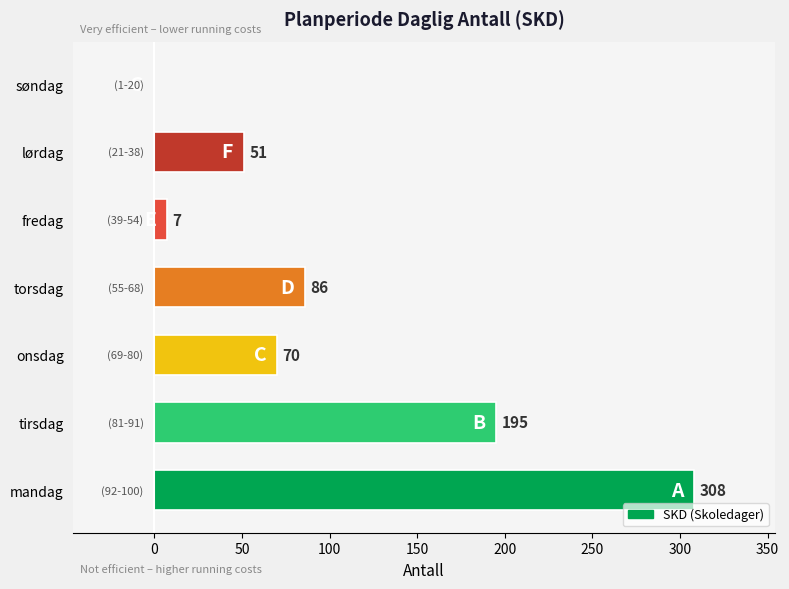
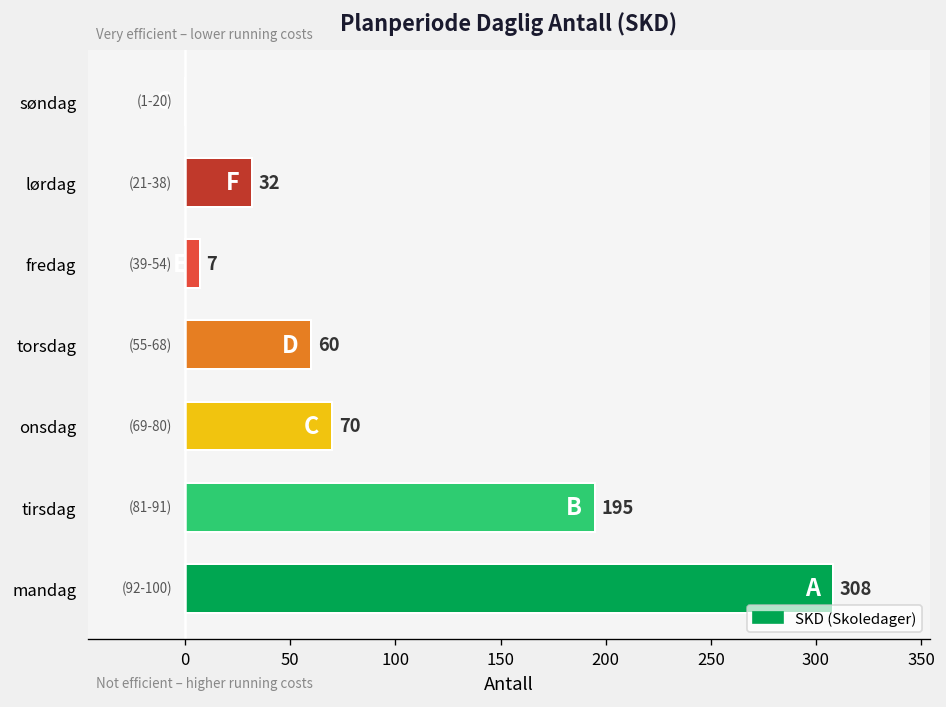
lørdag: 51 -> 32
torsdag: 86 -> 60
